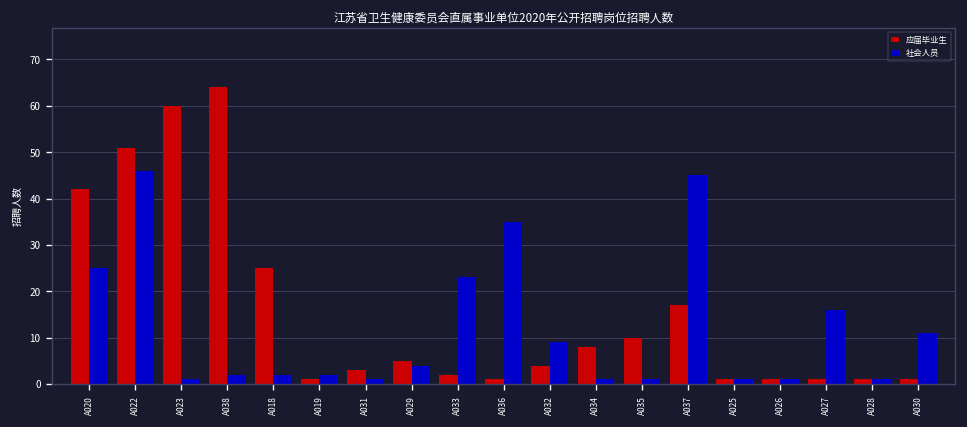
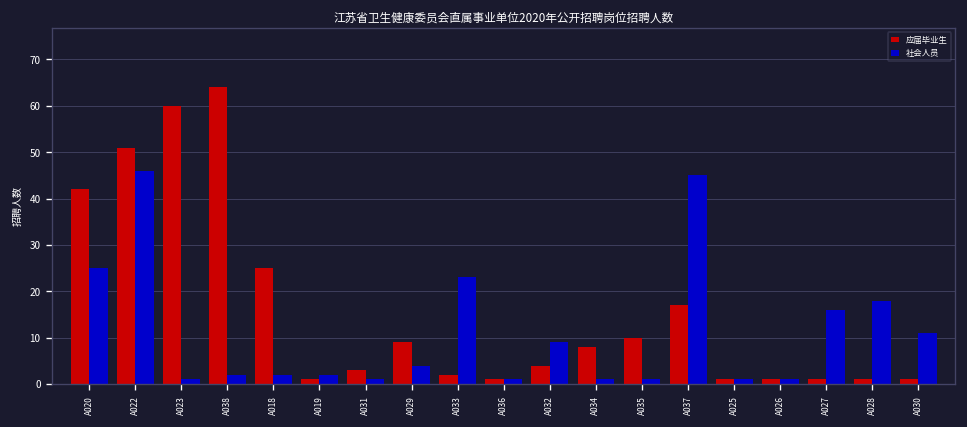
应届毕业生, A029: 5 -> 9
社会人员, A036: 35 -> 1
社会人员, A028: 1 -> 18
